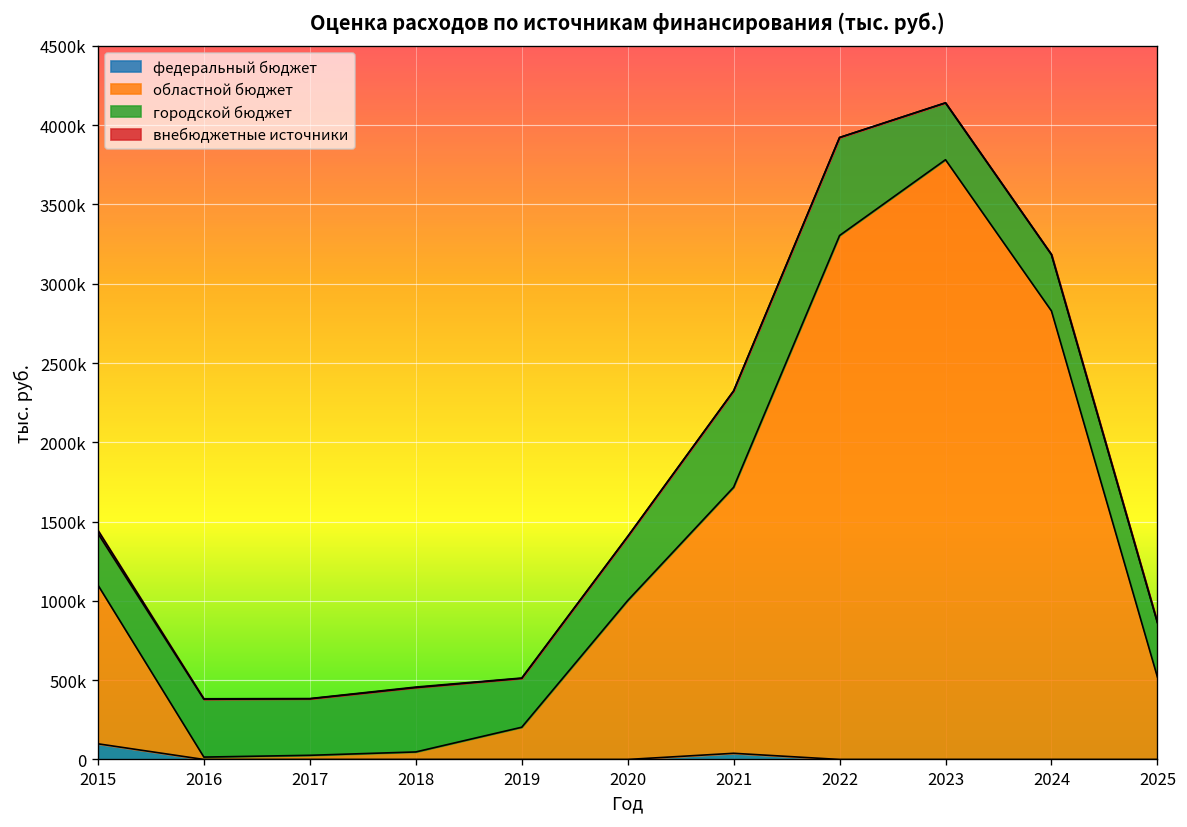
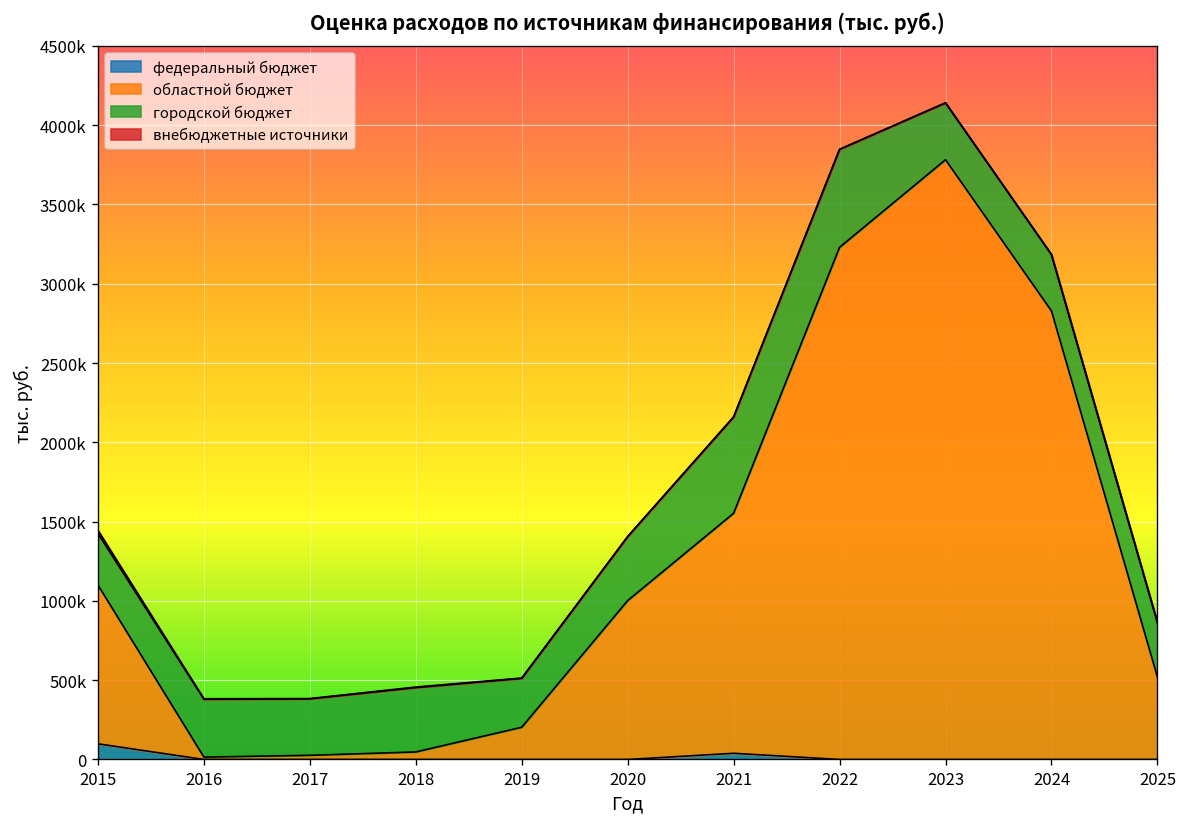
областной бюджет, 2021: 1680000 -> 1510000
областной бюджет, 2022: 3300000 -> 3230000
